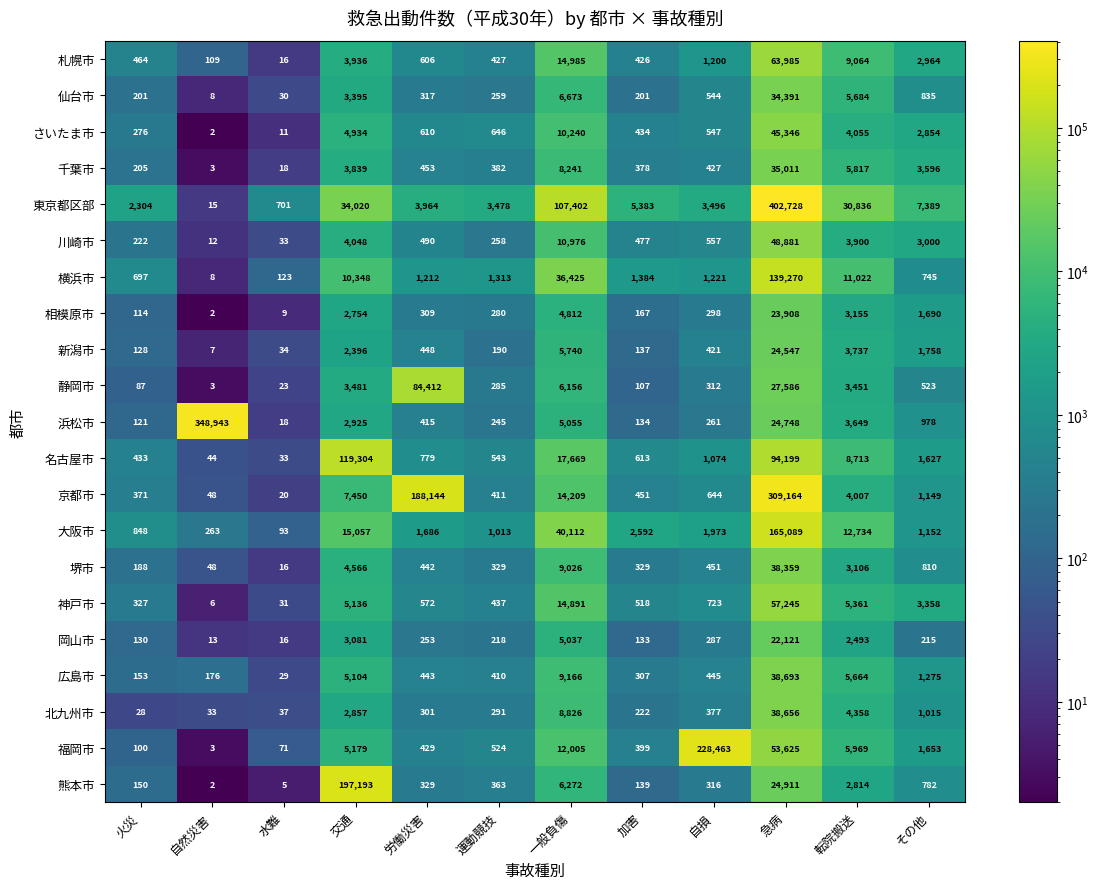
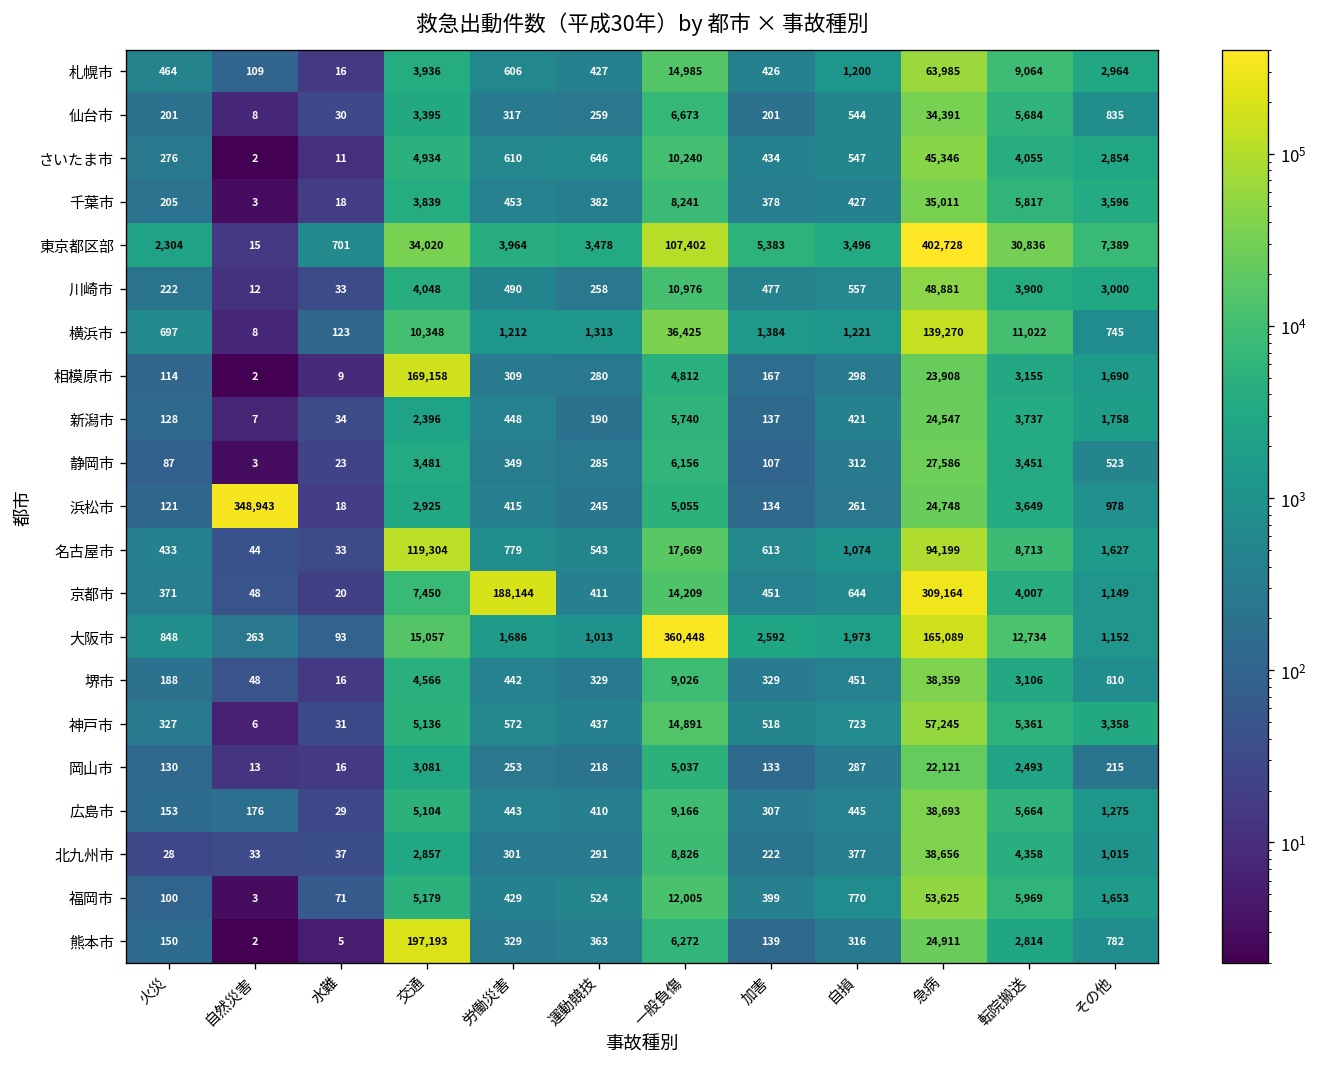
相模原市, 交通: 2,754 -> 169,158
静岡市, 労働災害: 84,412 -> 349
大阪市, 一般負傷: 40,112 -> 360,448
福岡市, 自損: 228,463 -> 770
